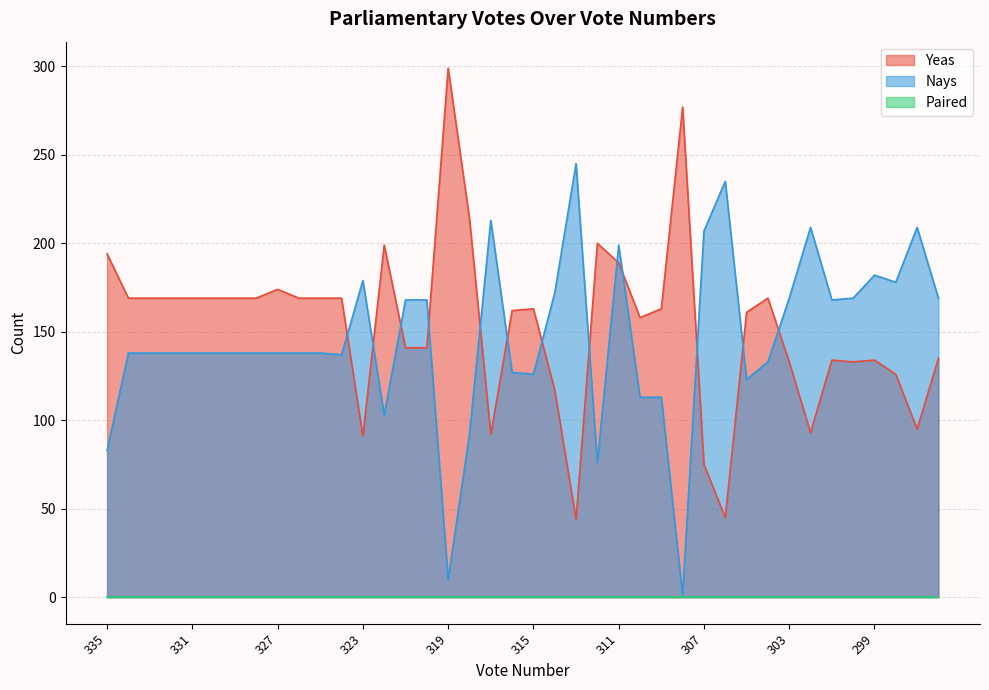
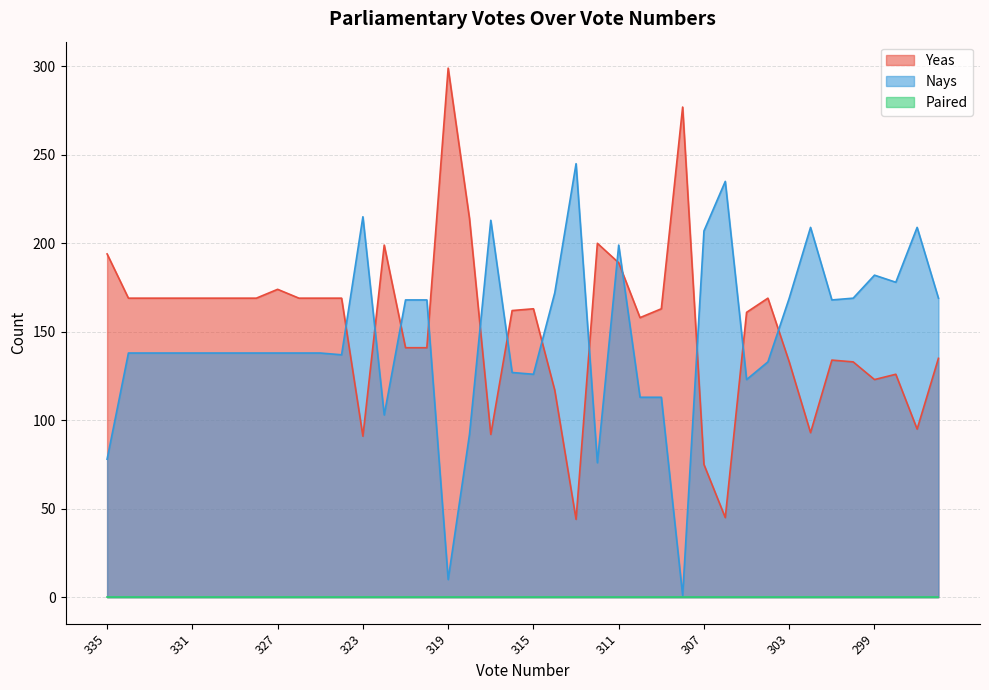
Nays, 335: 83 -> 78
Nays, 323: 179 -> 215
Yeas, 299: 134 -> 123
